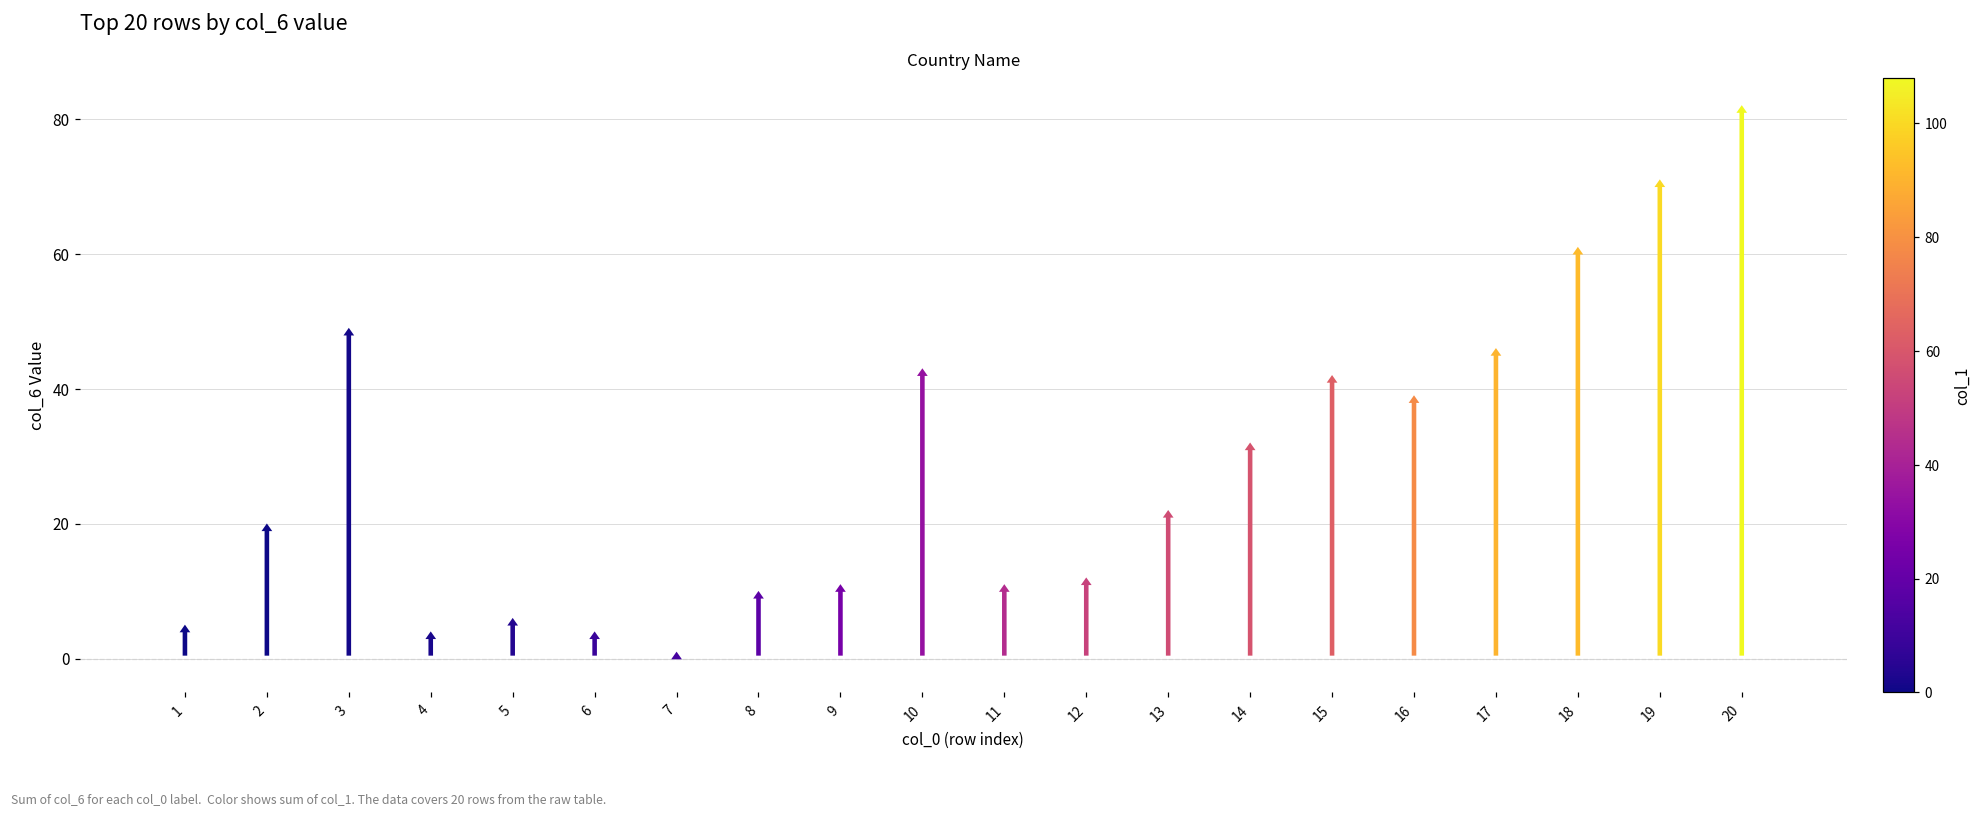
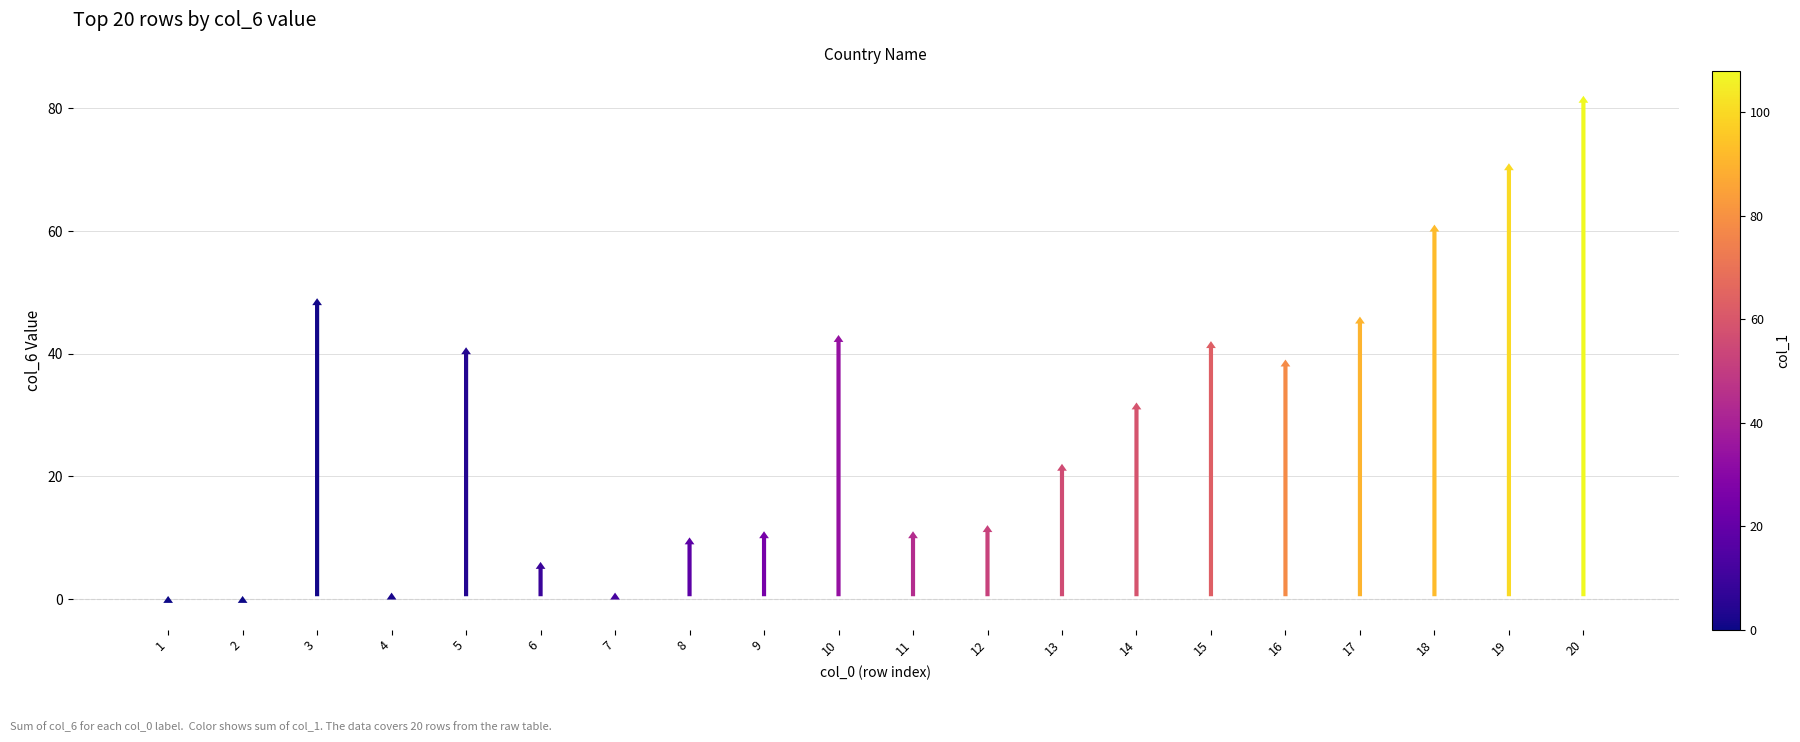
1: 5 -> 0
2: 20 -> 0
4: 4 -> 1
5: 6 -> 41
6: 4 -> 6
